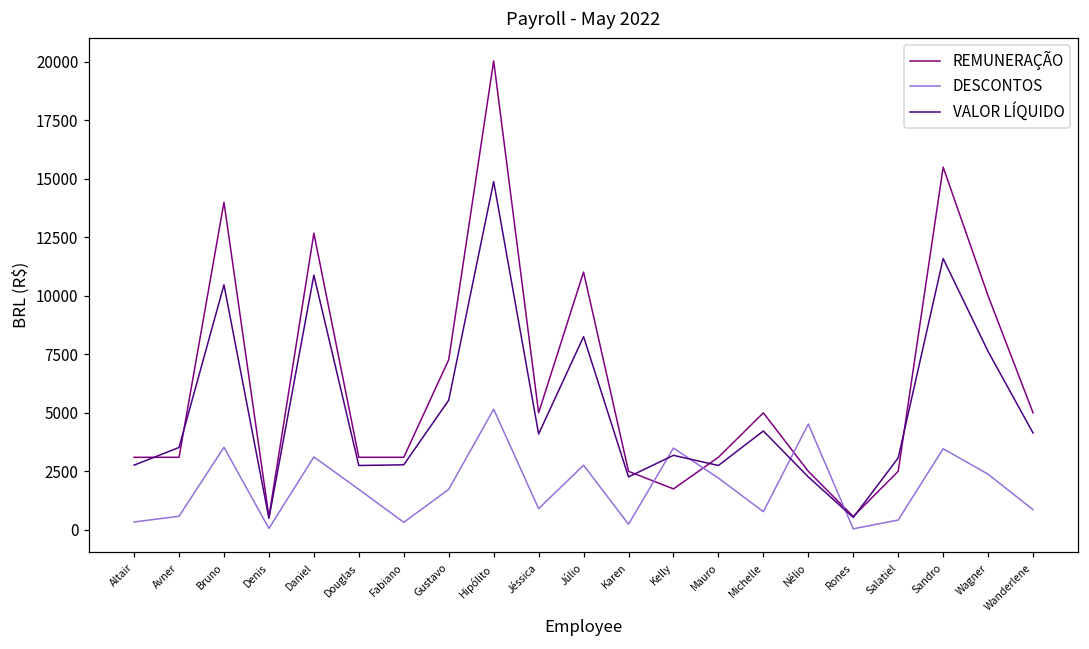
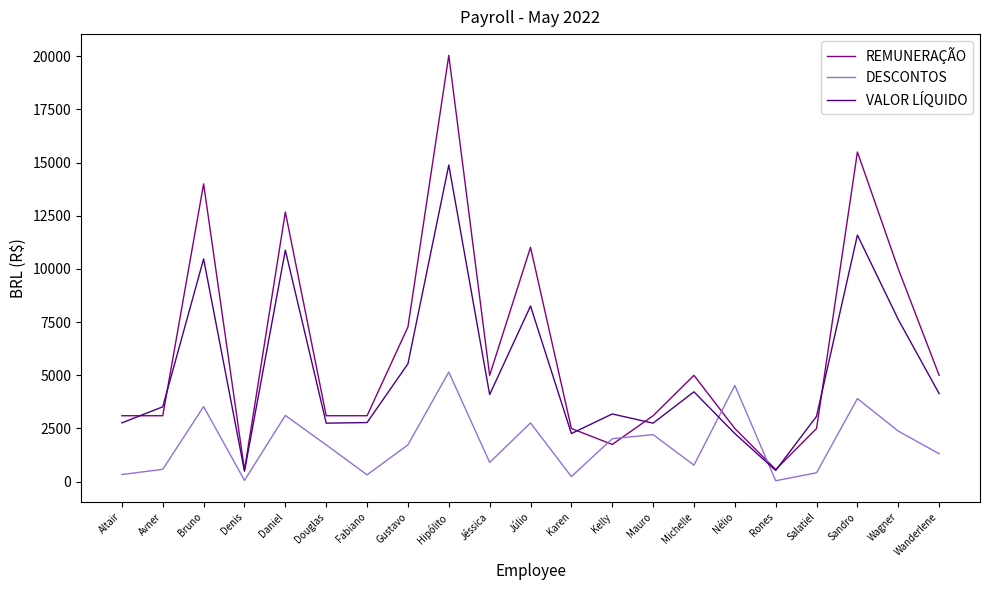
DESCONTOS, Kelly: 3500 -> 2000
DESCONTOS, Sandro: 3500 -> 3900
DESCONTOS, Wanderlene: 900 -> 1300
